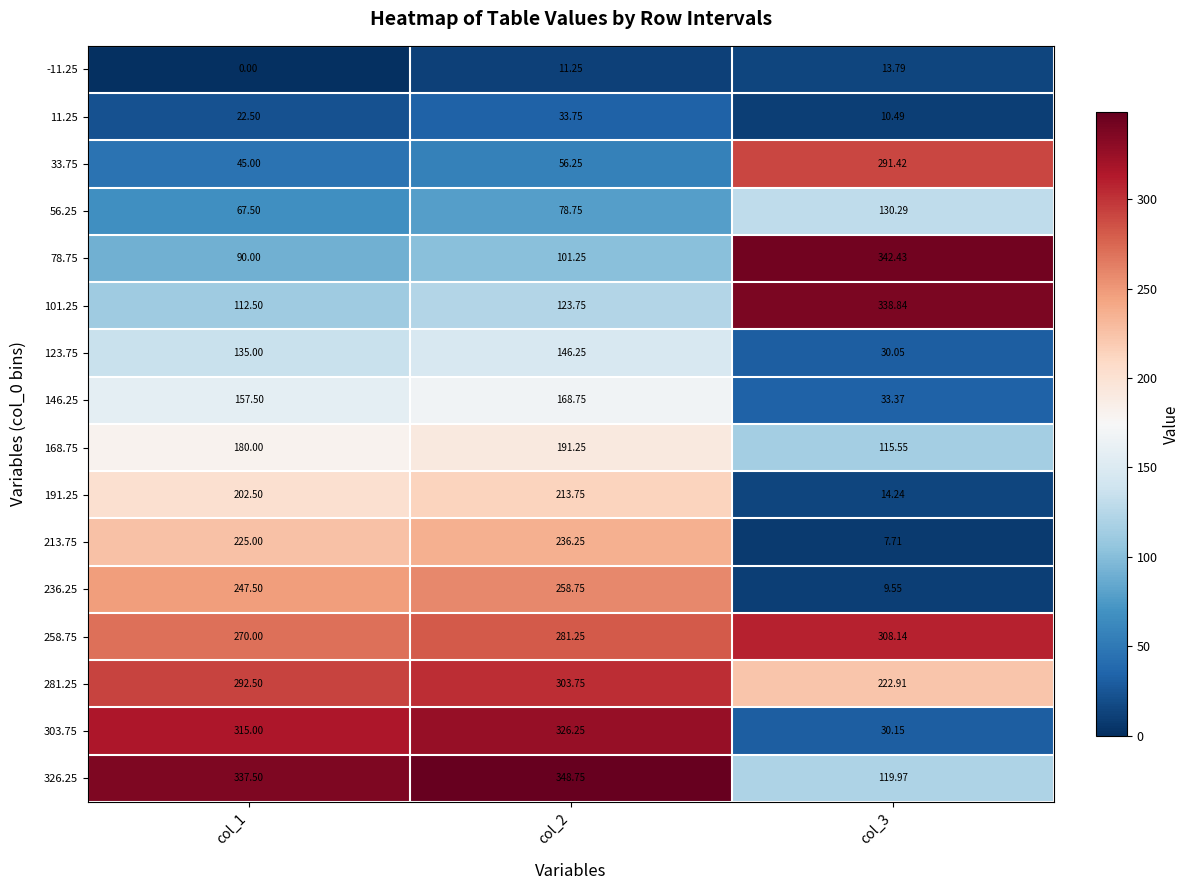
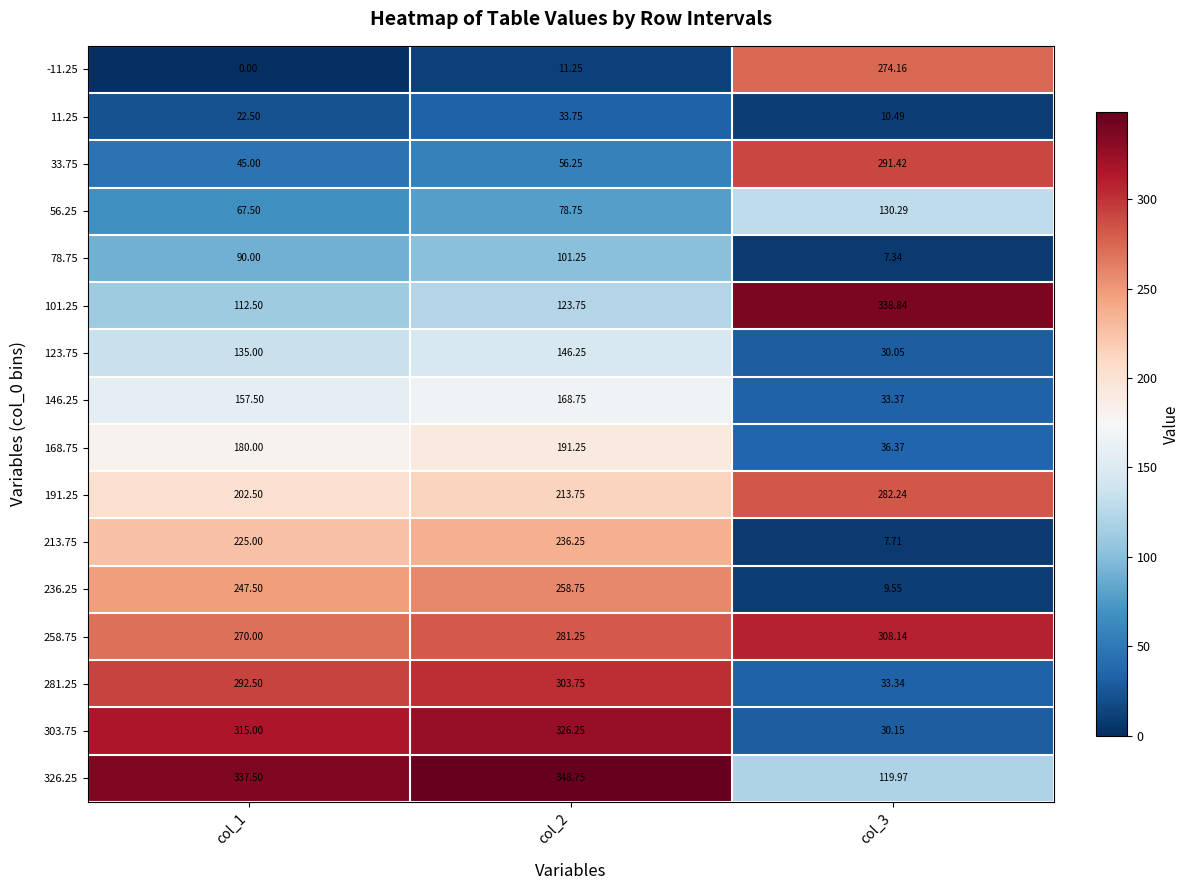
-11.25, col_3: 13.79 -> 274.16
78.75, col_3: 342.43 -> 7.34
168.75, col_3: 115.55 -> 36.37
191.25, col_3: 14.24 -> 282.24
281.25, col_3: 222.91 -> 33.34
